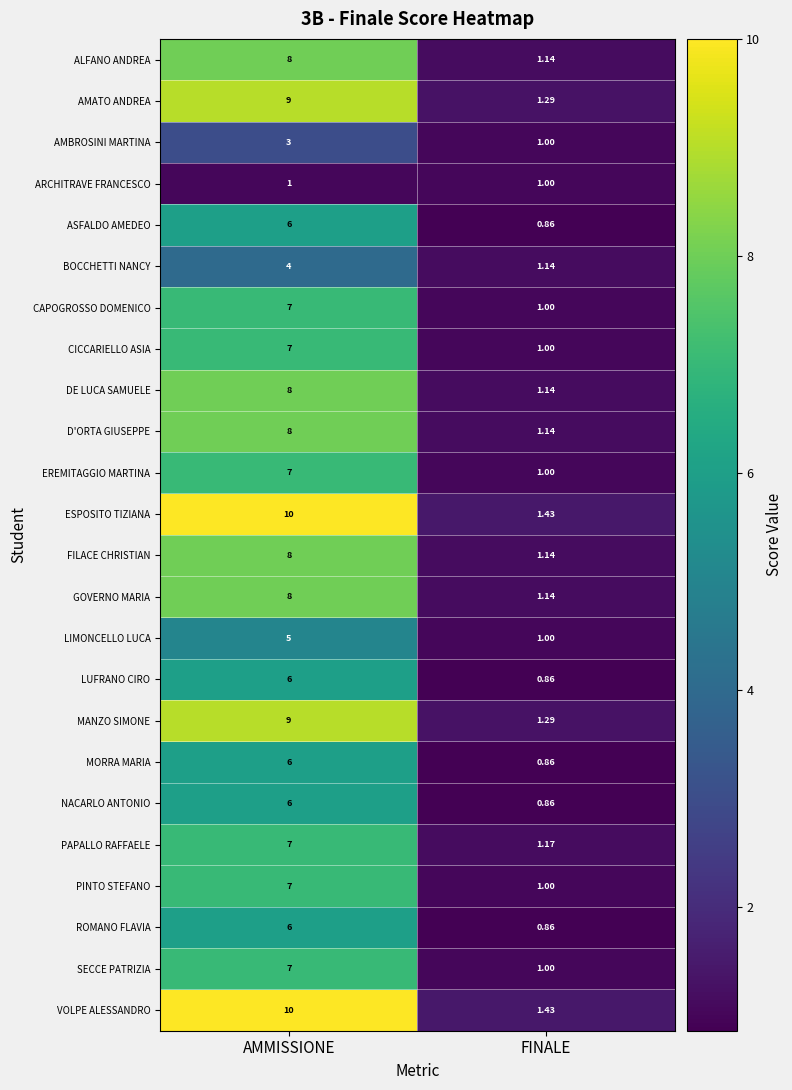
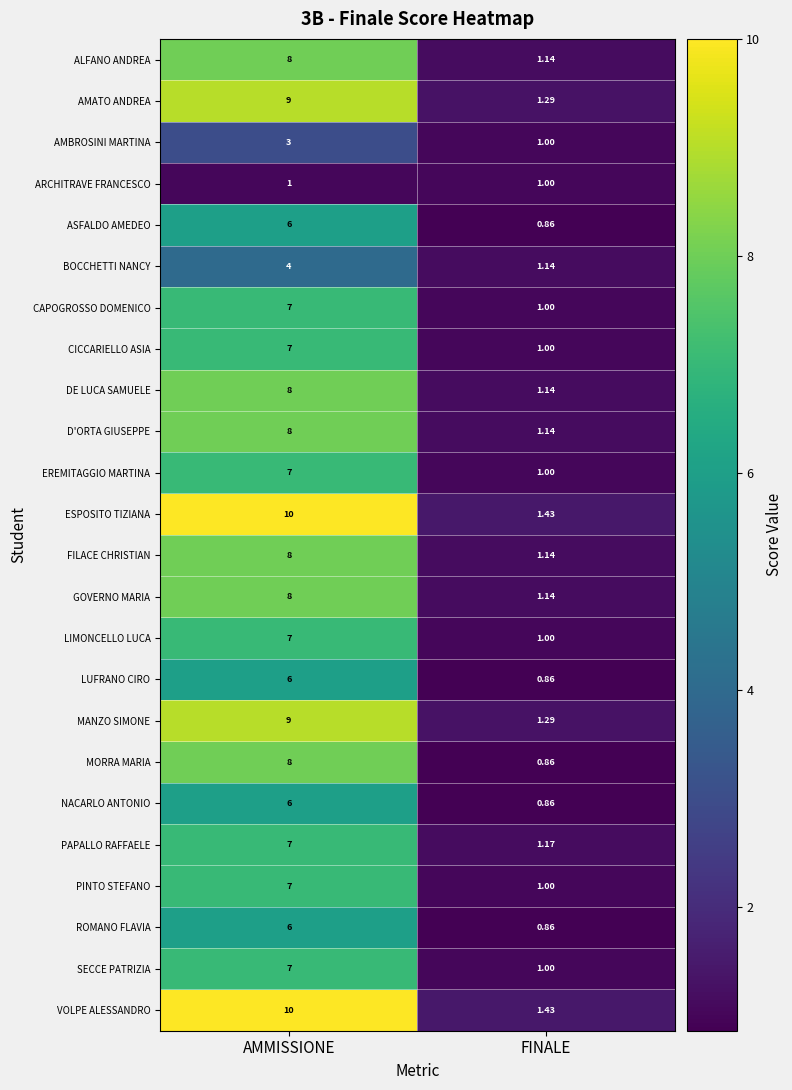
LIMONCELLO LUCA, AMMISSIONE: 5 -> 7
MORRA MARIA, AMMISSIONE: 6 -> 8
